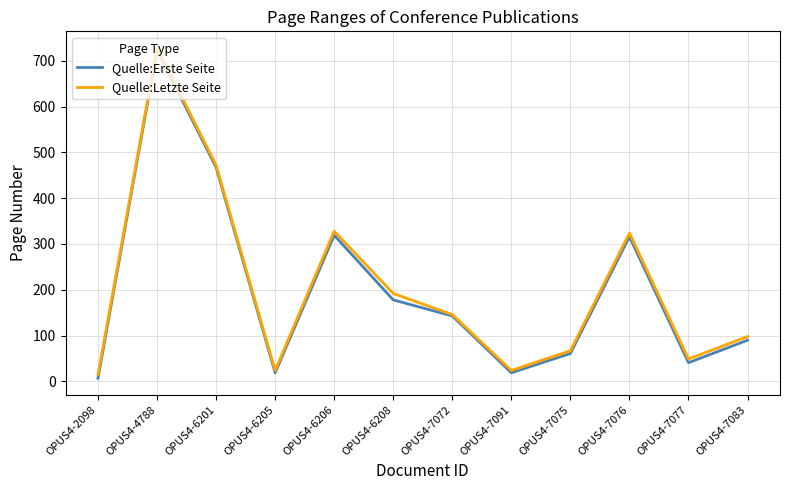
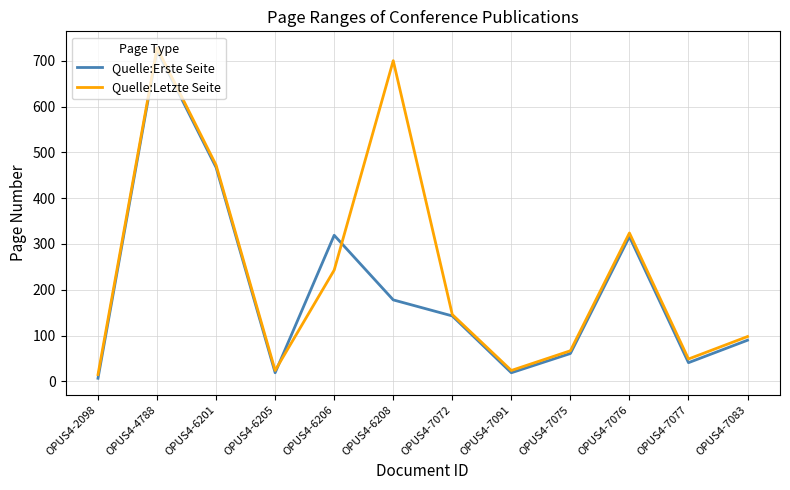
Quelle:Letzte Seite, OPUS4-6206: 330 -> 240
Quelle:Letzte Seite, OPUS4-6208: 190 -> 700
